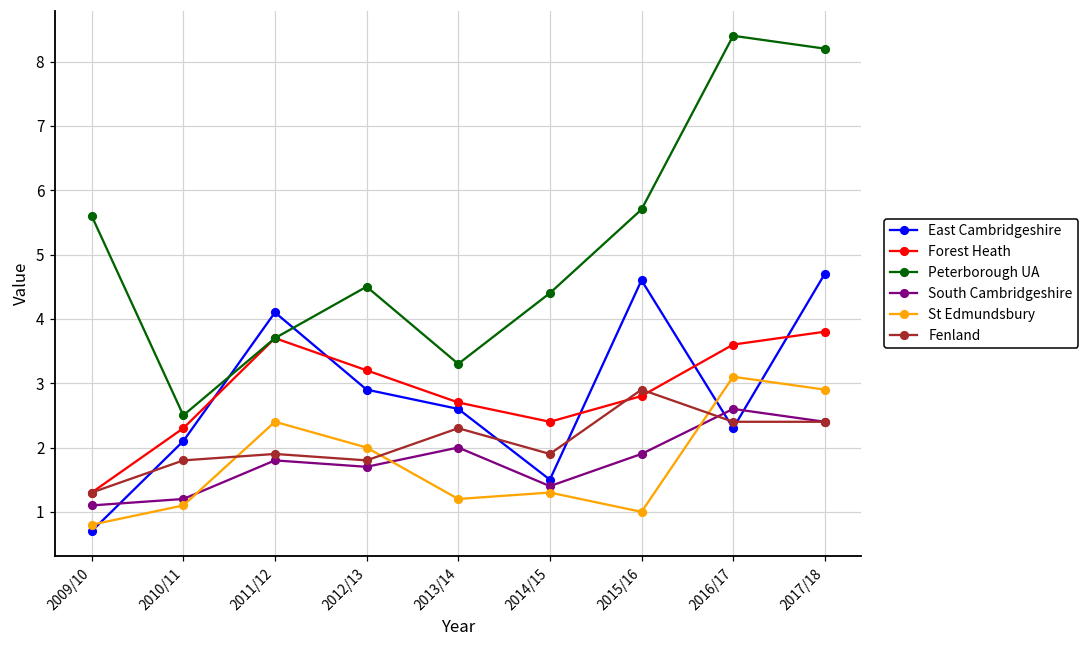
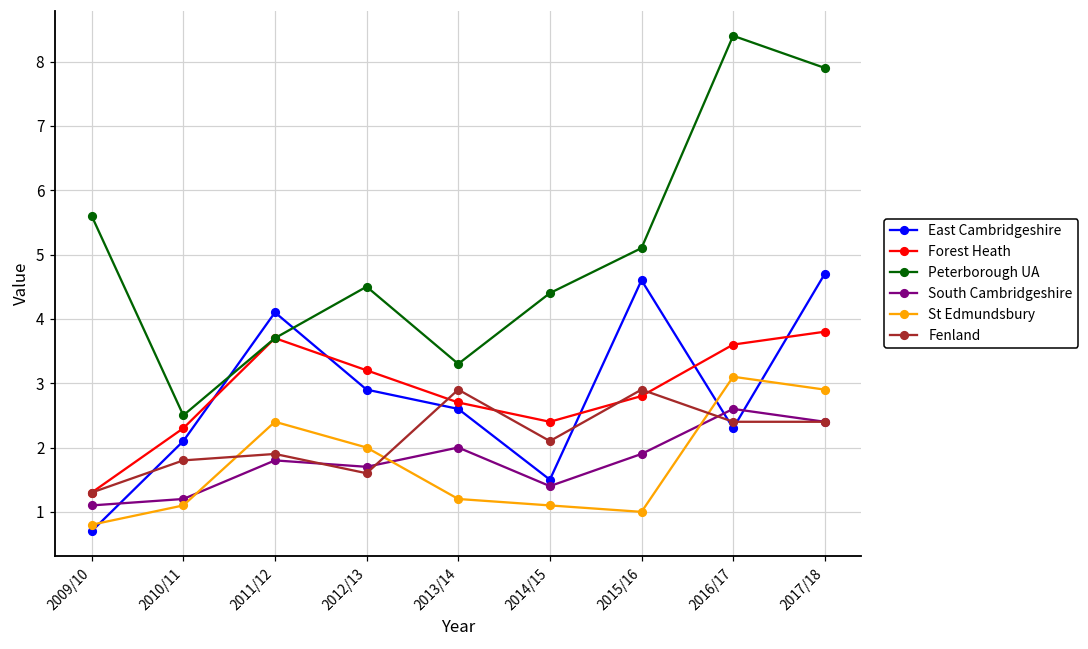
Fenland, 2012/13: 1.8 -> 1.6
Fenland, 2013/14: 2.3 -> 2.9
St Edmundsbury, 2014/15: 1.3 -> 1.1
Fenland, 2014/15: 1.9 -> 2.1
Peterborough UA, 2015/16: 5.7 -> 5.1
Peterborough UA, 2017/18: 8.2 -> 7.9
